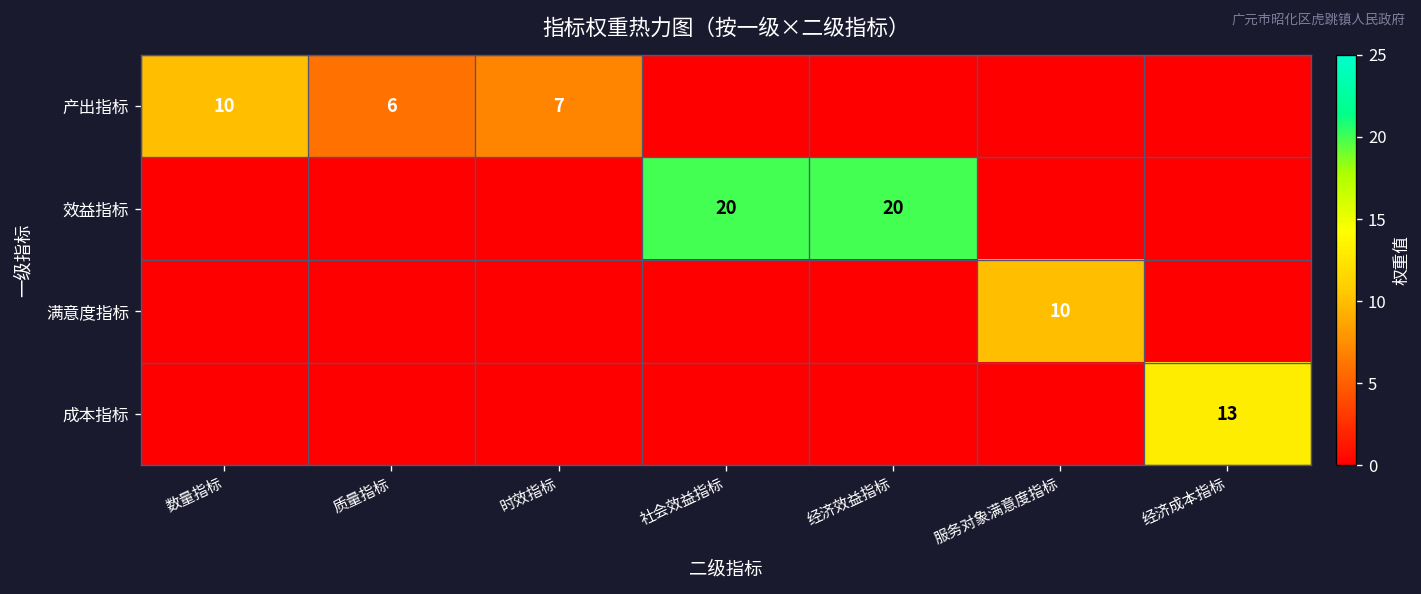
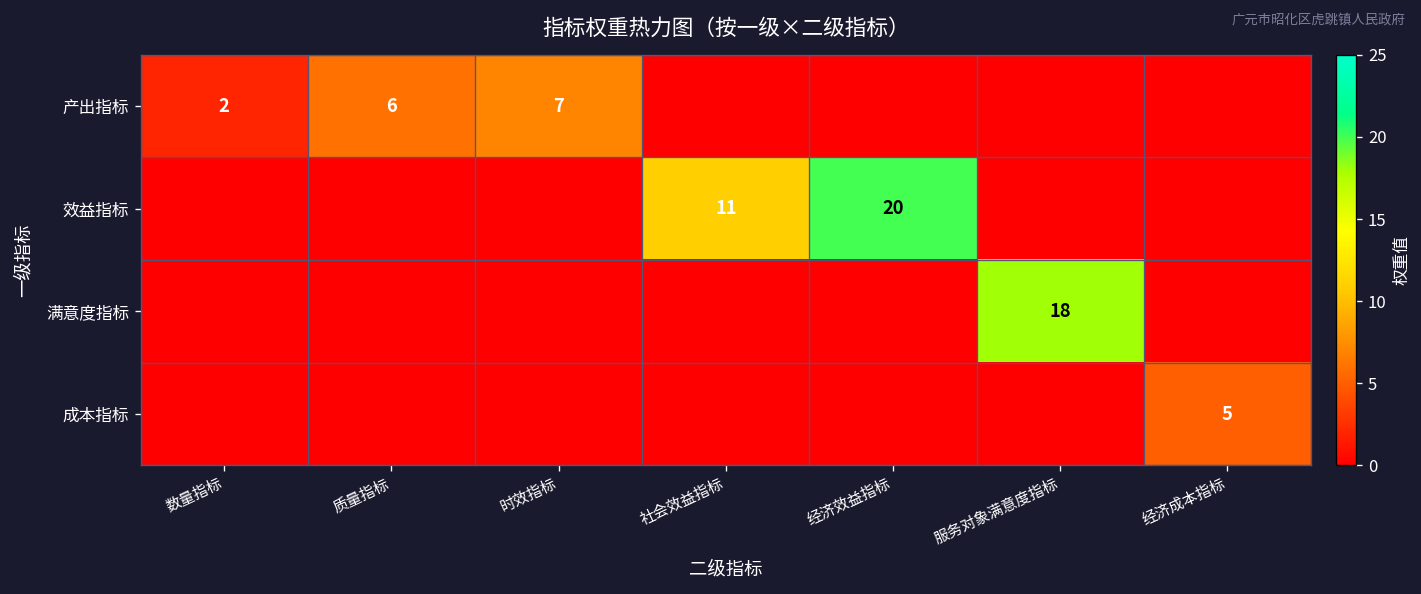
产出指标, 数量指标: 10 -> 2
效益指标, 社会效益指标: 20 -> 11
满意度指标, 服务对象满意度指标: 10 -> 18
成本指标, 经济成本指标: 13 -> 5
